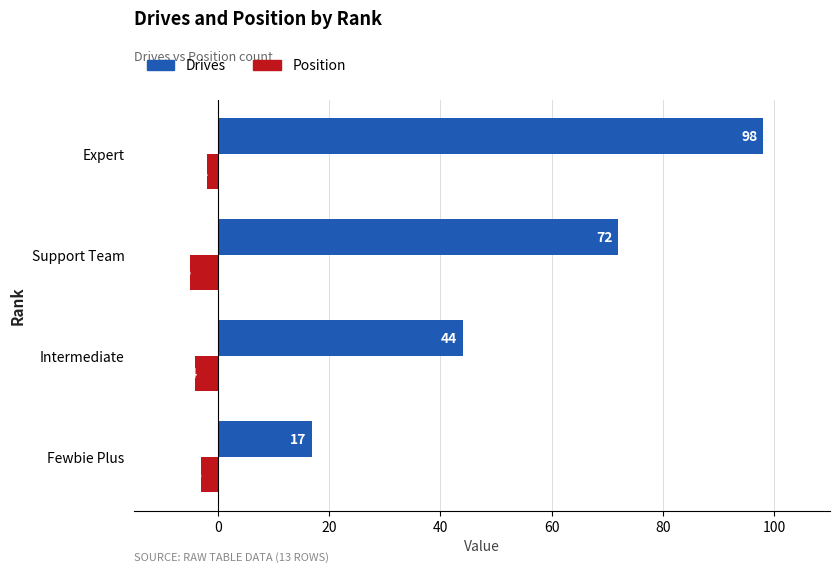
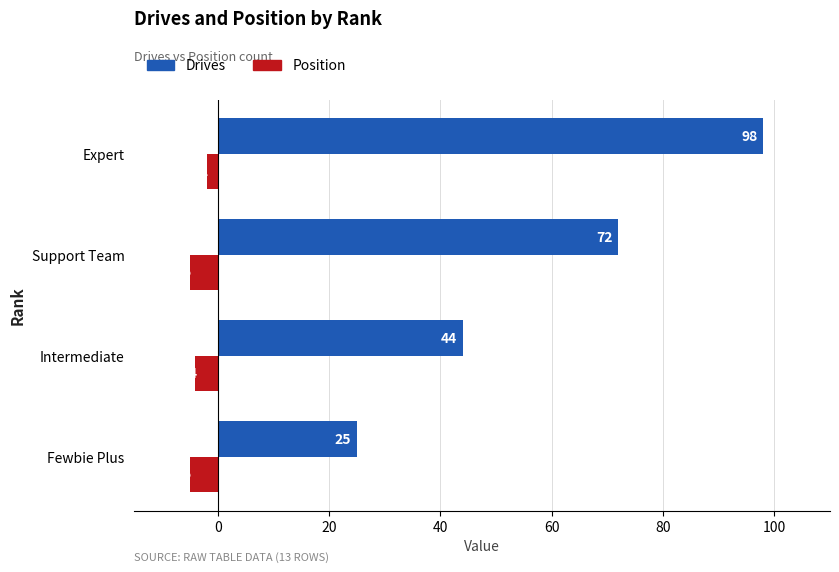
Drives, Fewbie Plus: 17 -> 25
Position, Fewbie Plus: -3 -> -5
